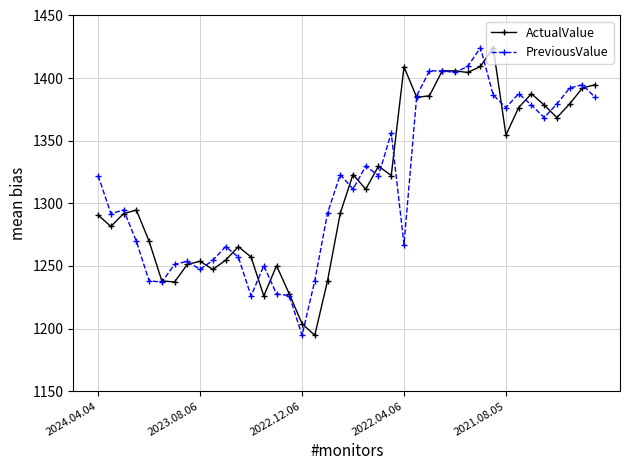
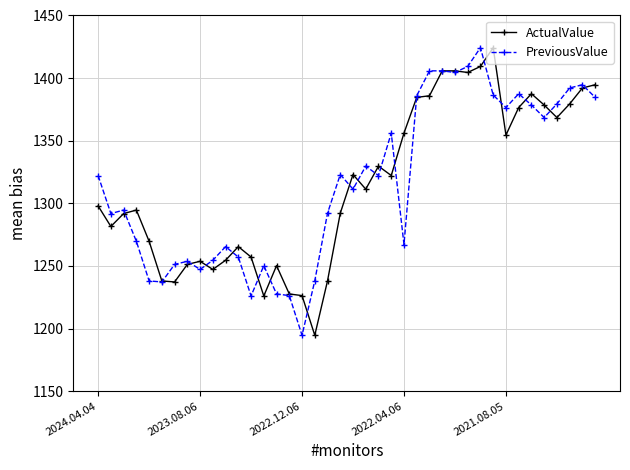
ActualValue, 2024.04.04: 1291 -> 1298
ActualValue, 2022.12.06: 1204 -> 1226
ActualValue, 2022.04.06: 1409 -> 1356
